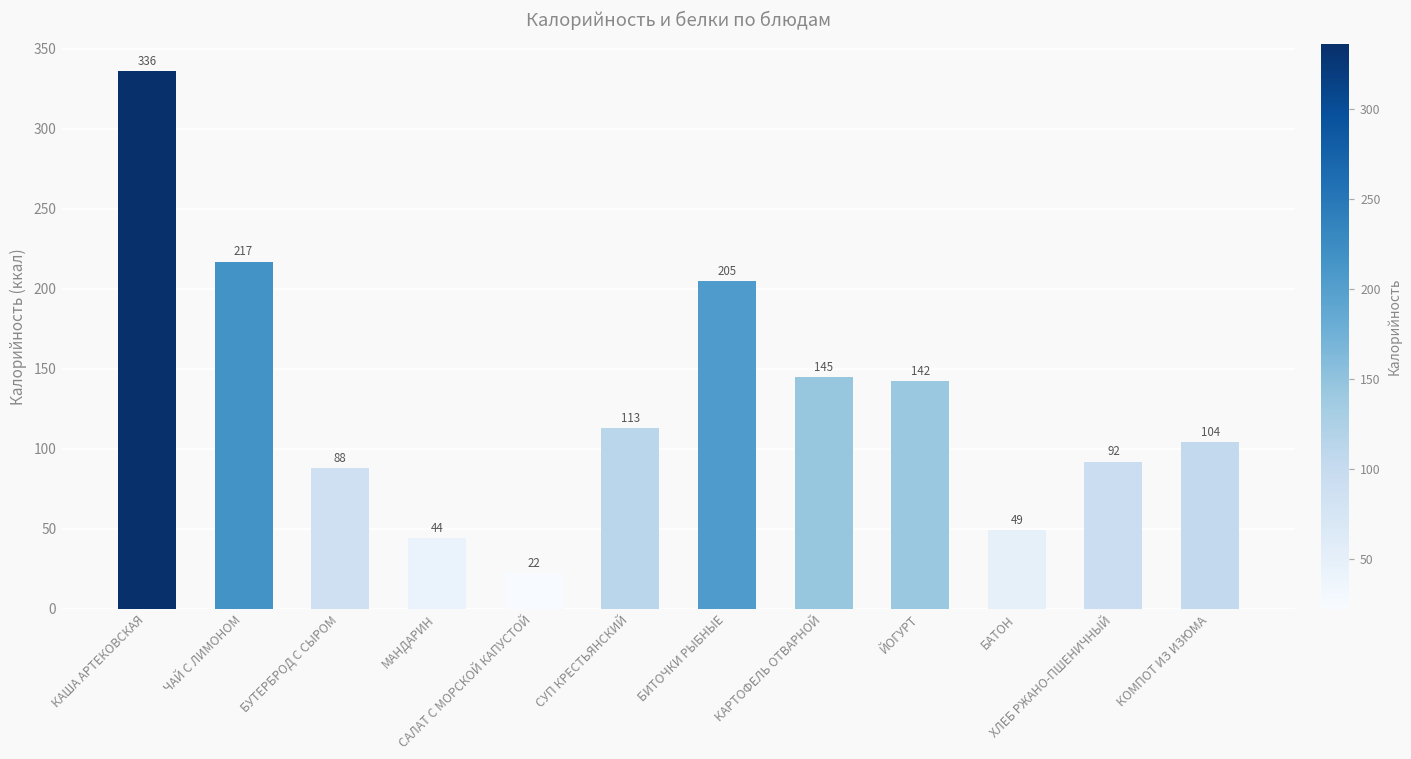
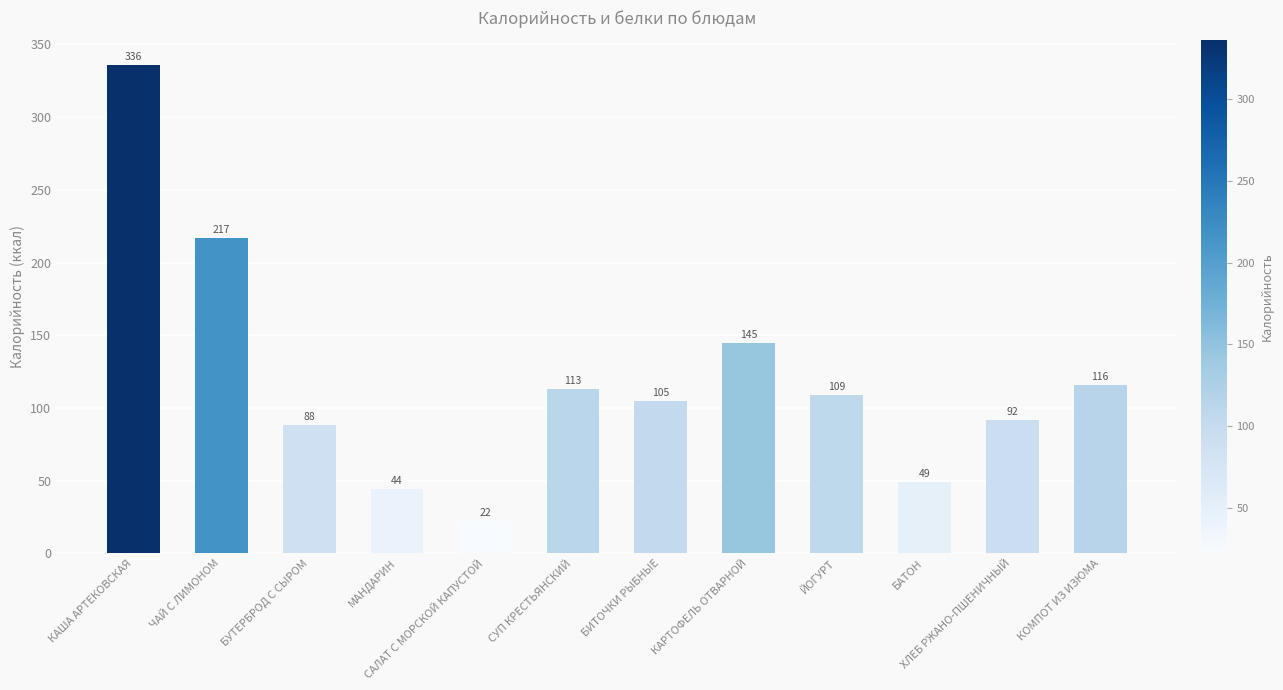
БИТОЧКИ РЫБНЫЕ: 205 -> 105
ЙОГУРТ: 142 -> 109
КОМПОТ ИЗ ИЗЮМА: 104 -> 116
